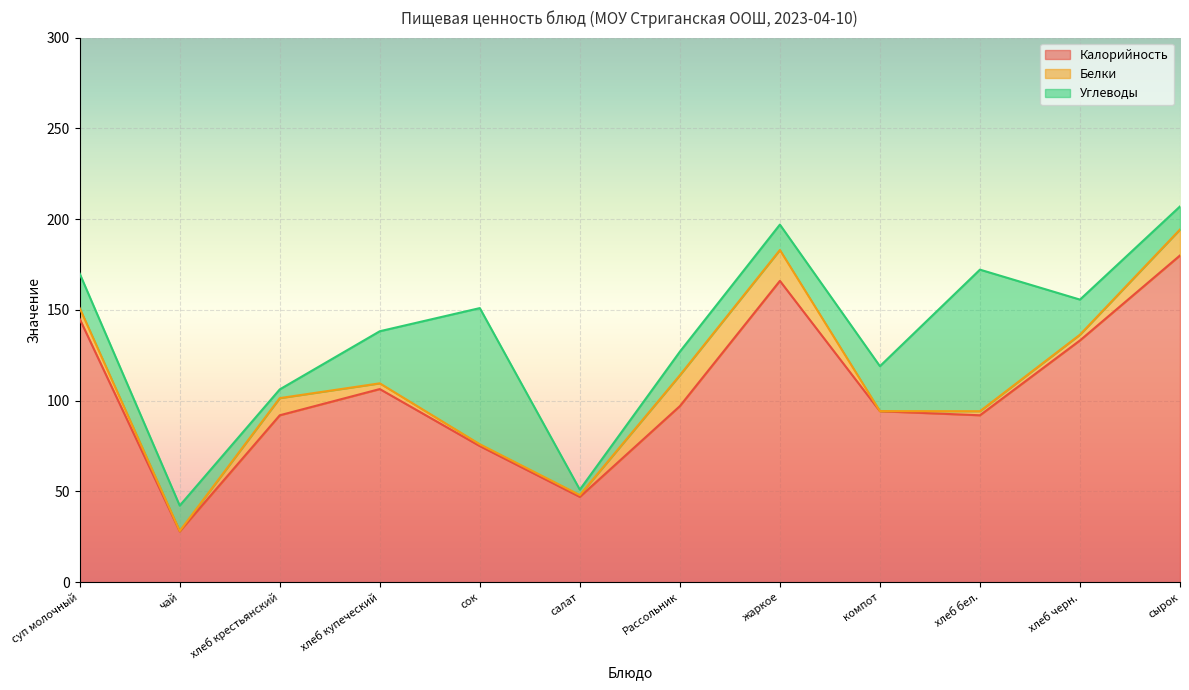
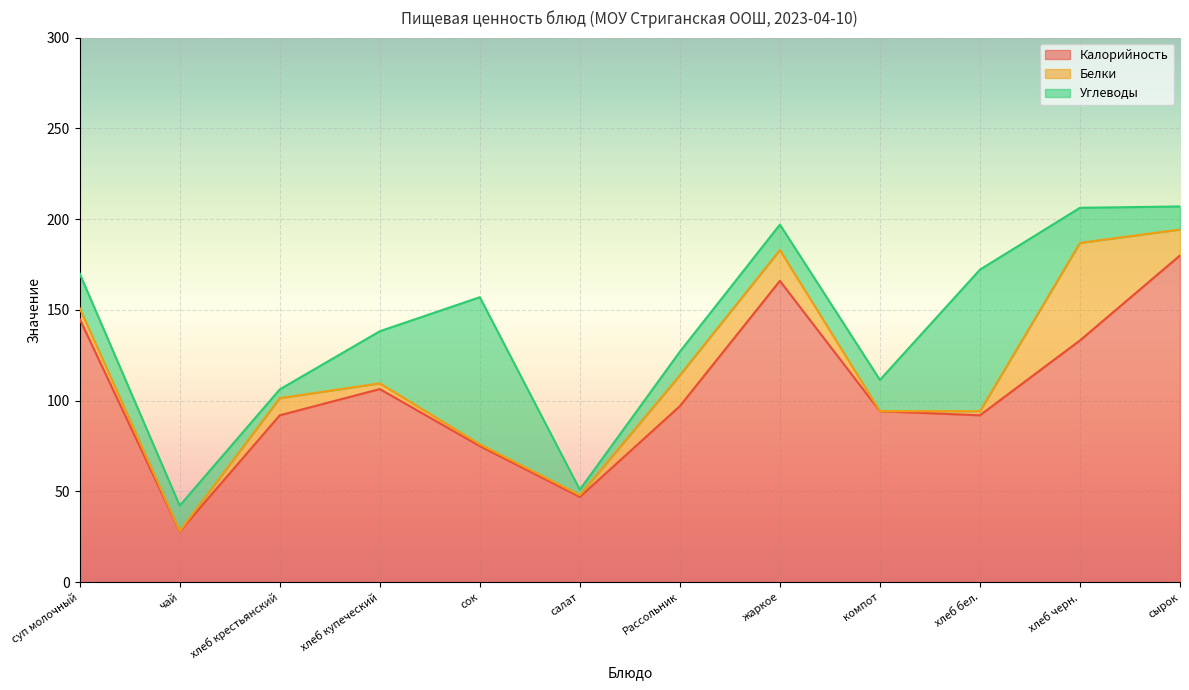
Углеводы, сок: 75 -> 81
Углеводы, компот: 25 -> 17
Белки, хлеб черн.: 3 -> 54
